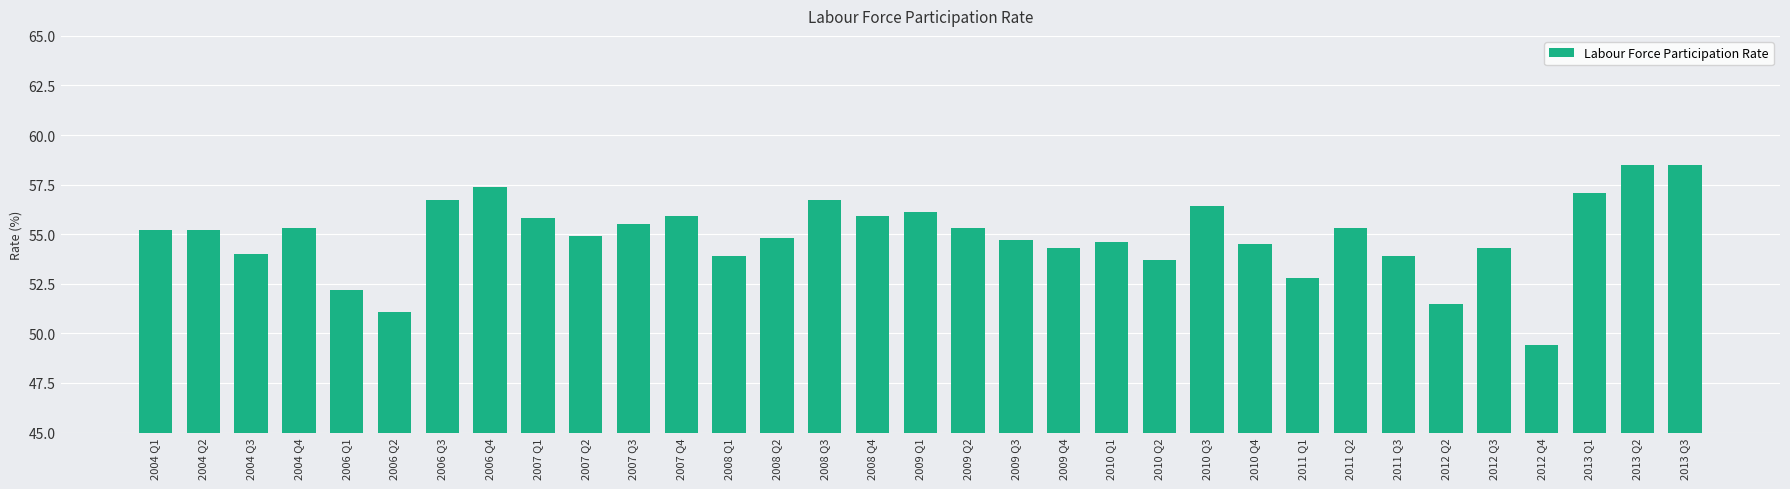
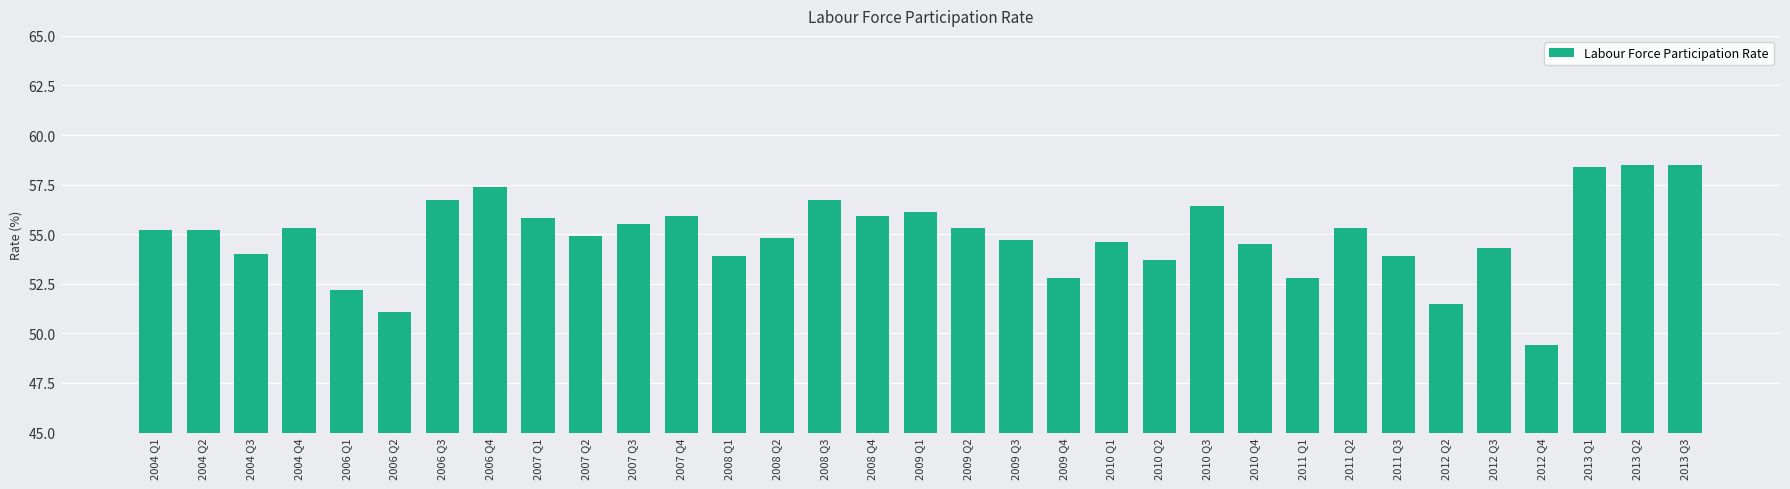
2009 Q4: 54.3 -> 52.8
2013 Q1: 57.1 -> 58.4
